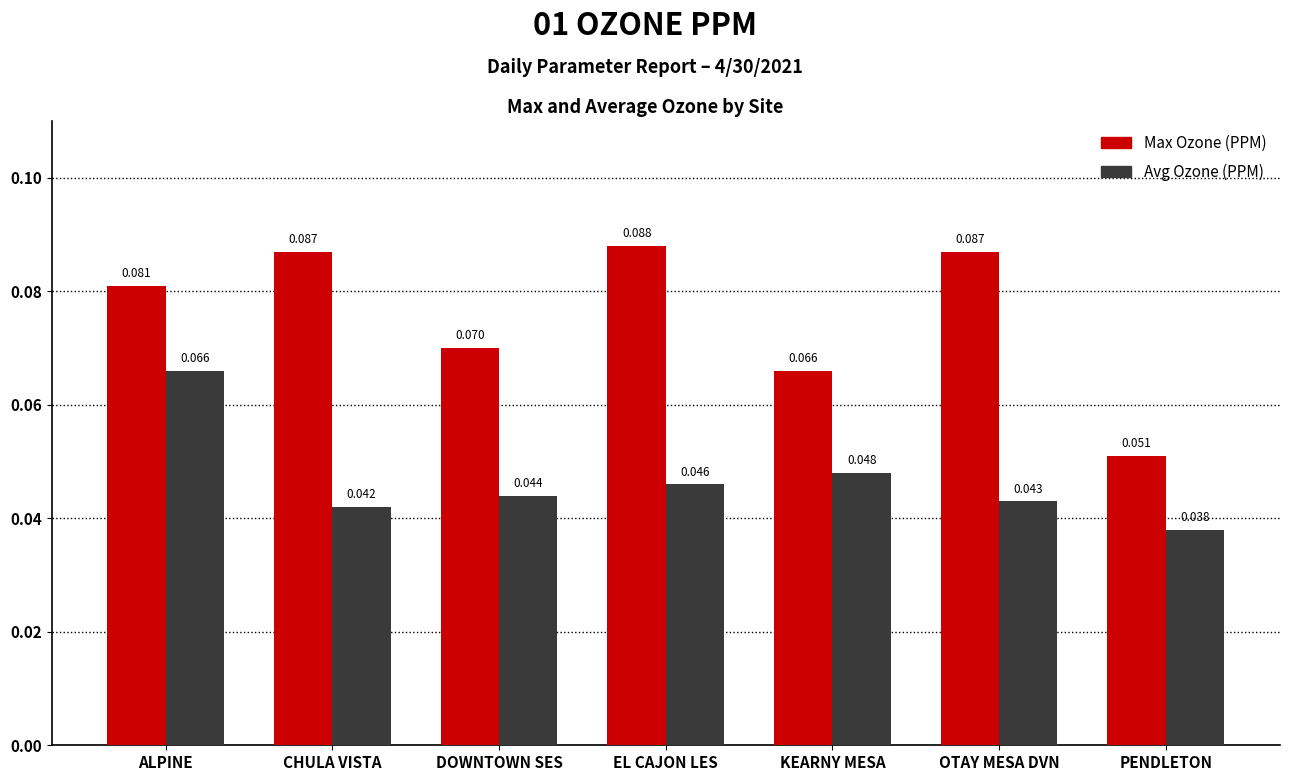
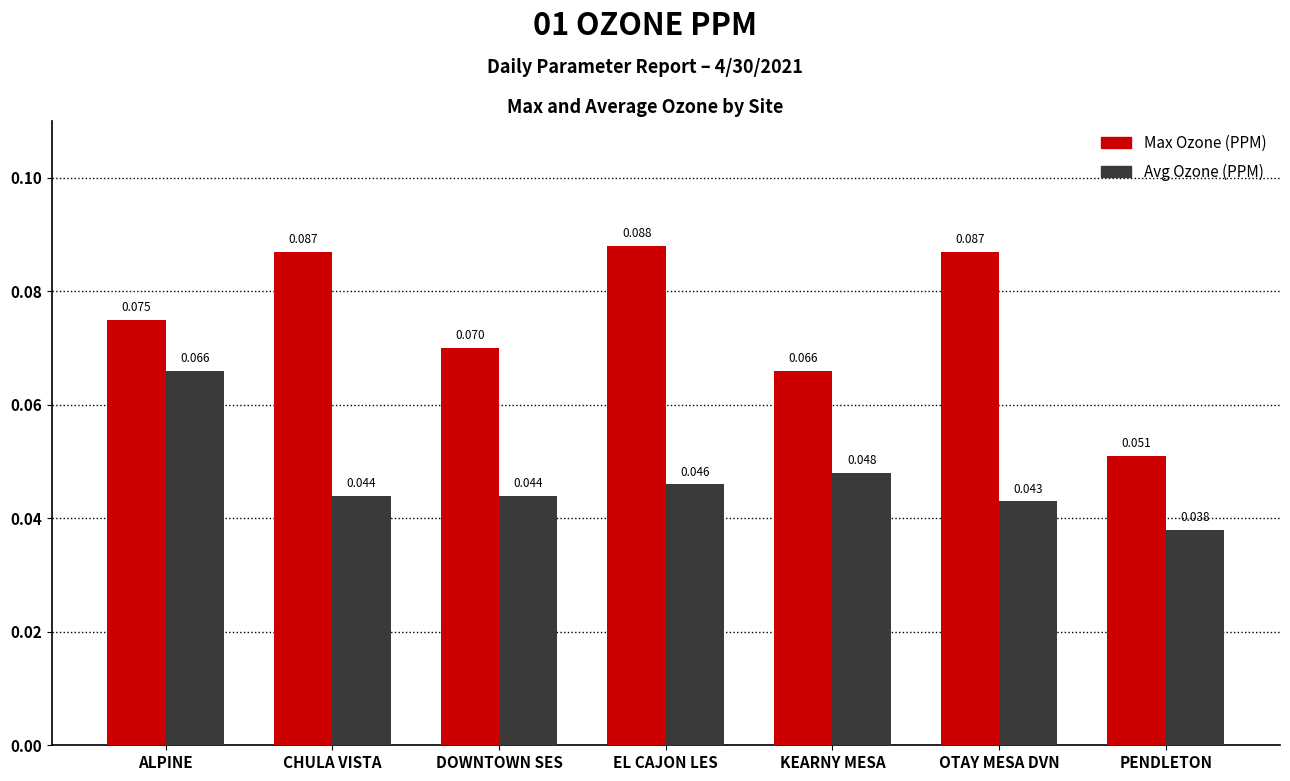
Max Ozone (PPM), ALPINE: 0.081 -> 0.075
Avg Ozone (PPM), CHULA VISTA: 0.042 -> 0.044
